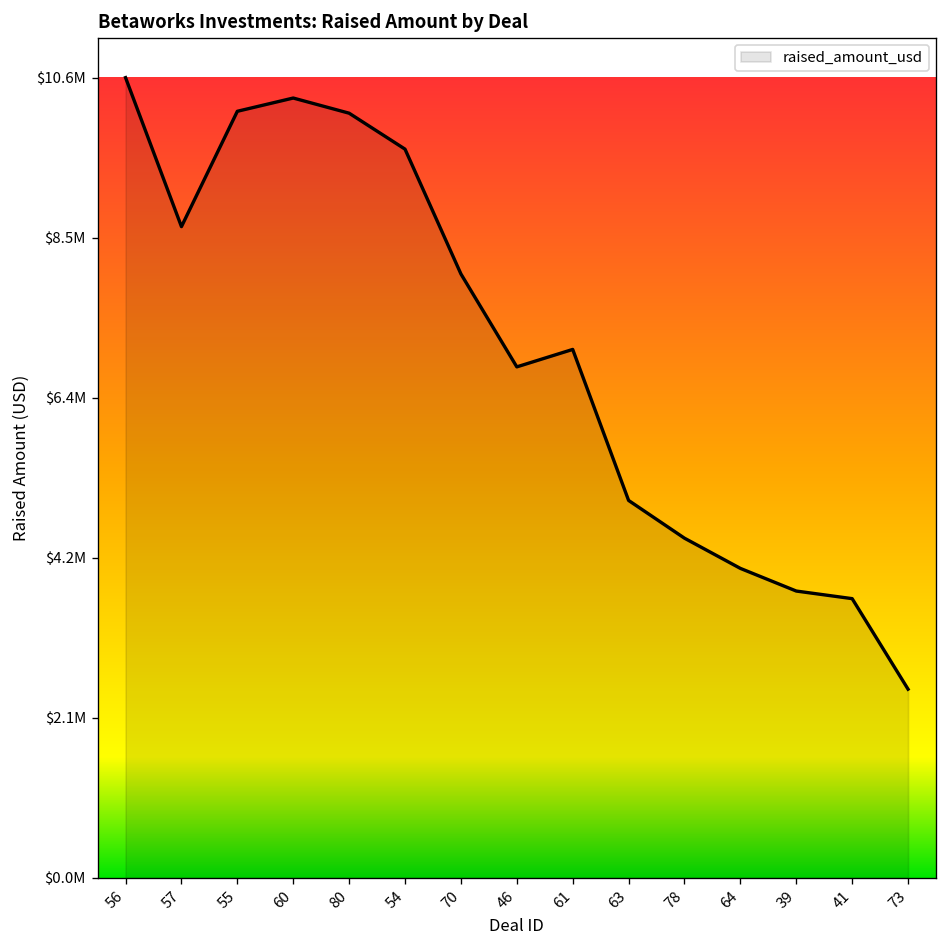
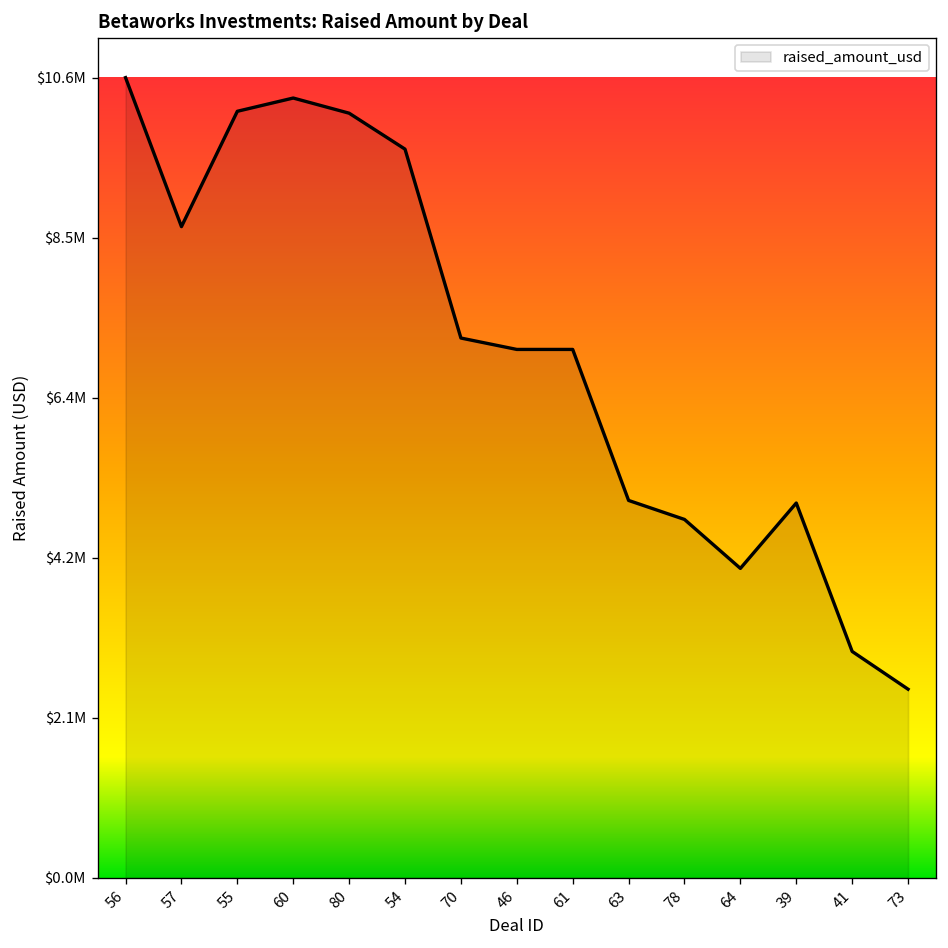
70: $8000000 -> $7200000
46: $6800000 -> $7000000
78: $4500000 -> $4700000
39: $3800000 -> $5000000
41: $3700000 -> $3000000
